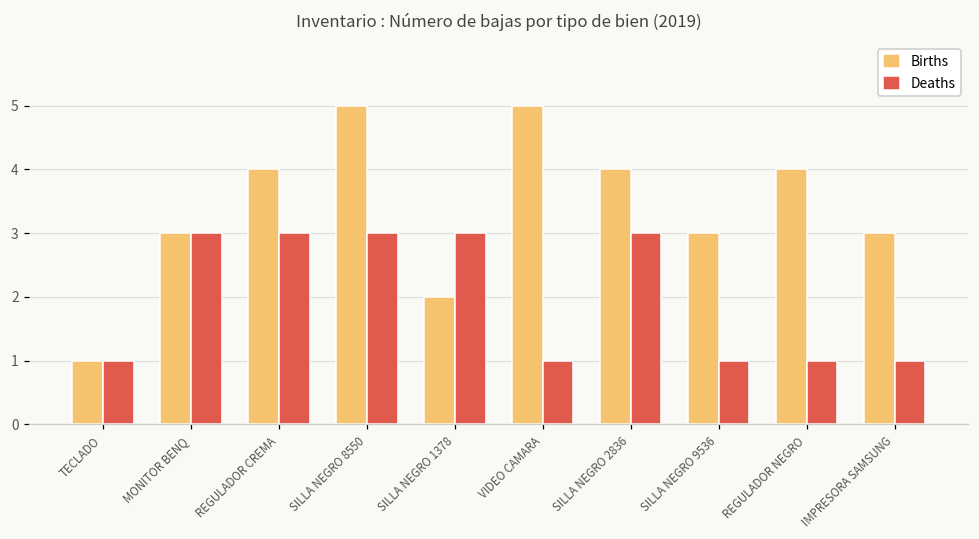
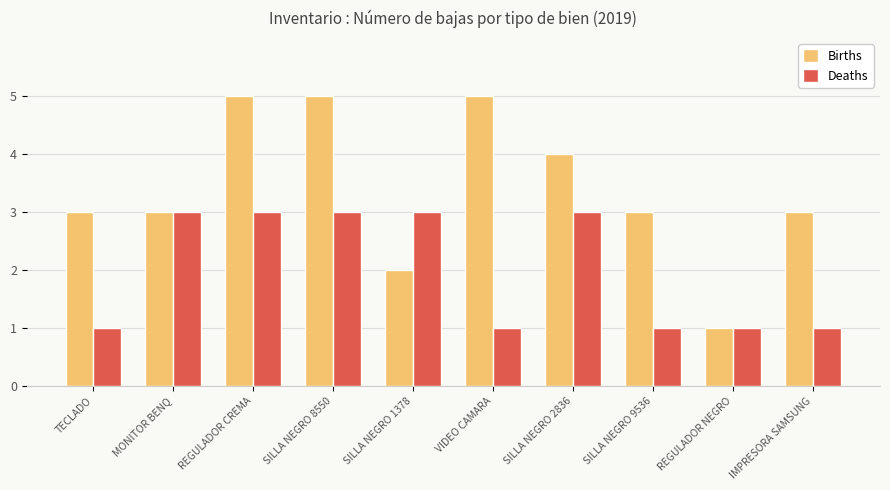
Births, TECLADO: 1 -> 3
Births, REGULADOR CREMA: 4 -> 5
Births, REGULADOR NEGRO: 4 -> 1
